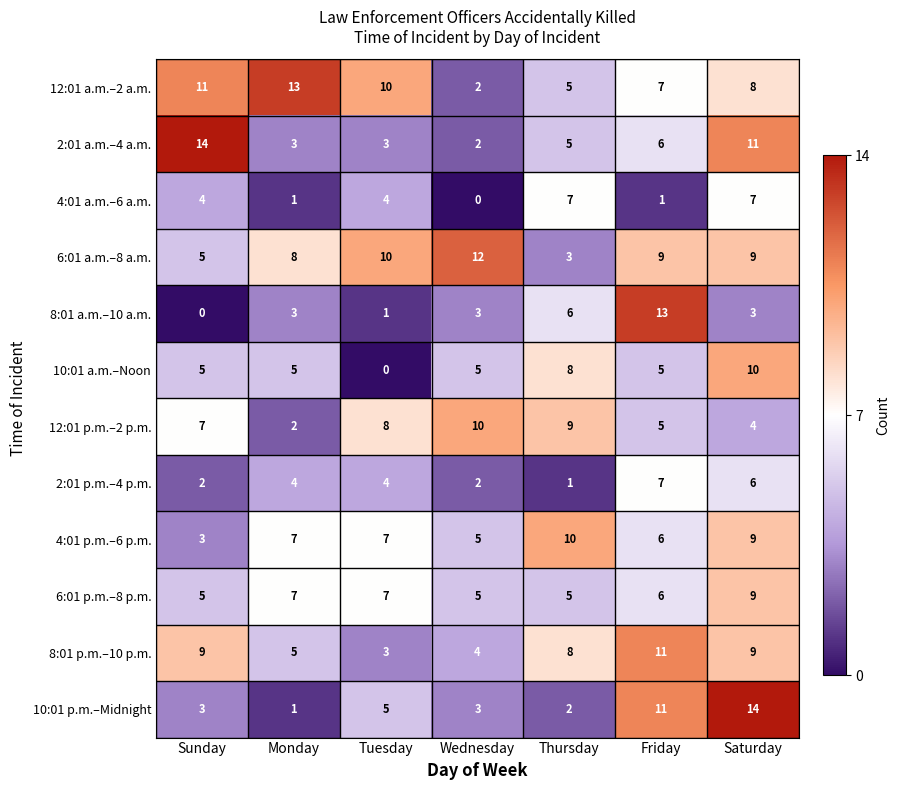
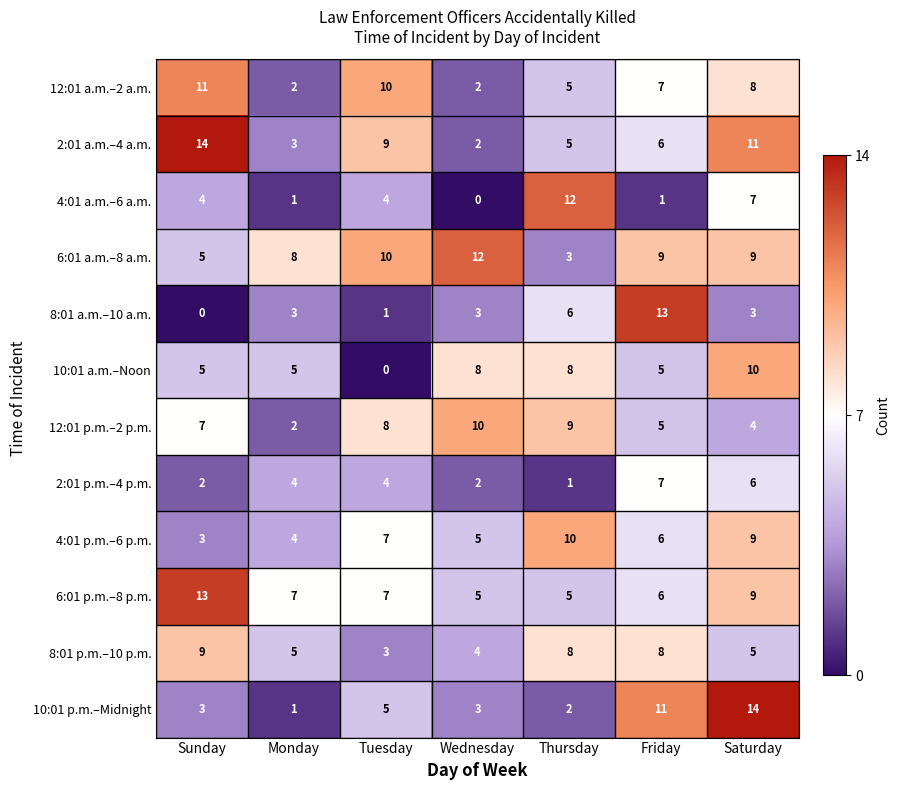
12:01 a.m.–2 a.m., Monday: 13 -> 2
2:01 a.m.–4 a.m., Tuesday: 3 -> 9
4:01 a.m.–6 a.m., Thursday: 7 -> 12
10:01 a.m.–Noon, Wednesday: 5 -> 8
4:01 p.m.–6 p.m., Monday: 7 -> 4
6:01 p.m.–8 p.m., Sunday: 5 -> 13
8:01 p.m.–10 p.m., Friday: 11 -> 8
8:01 p.m.–10 p.m., Saturday: 9 -> 5
